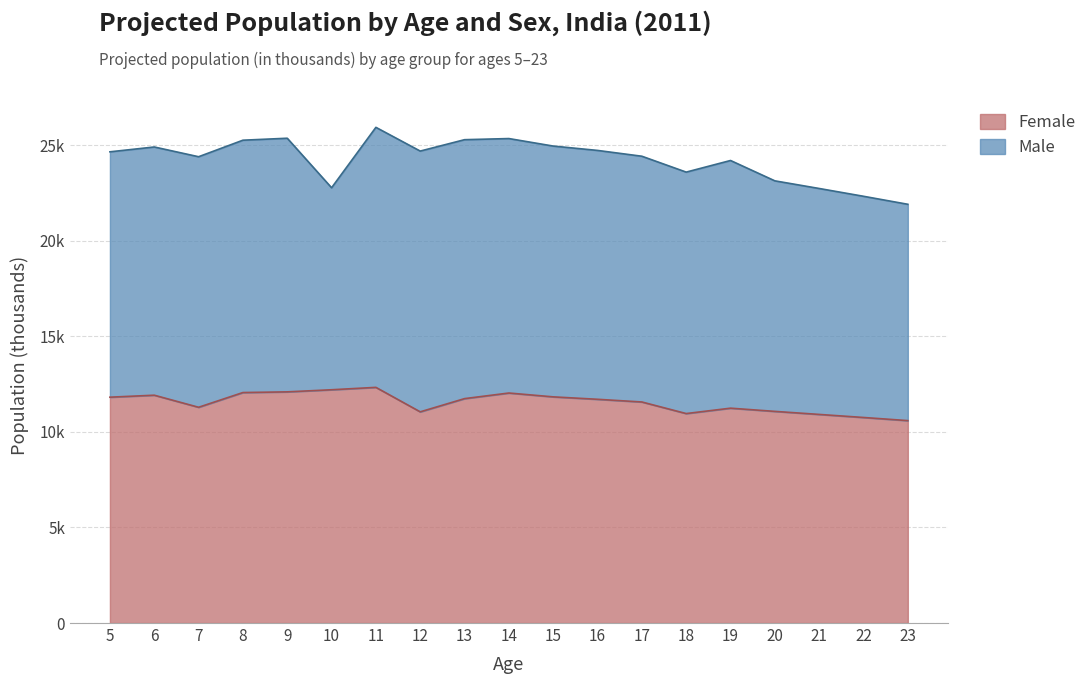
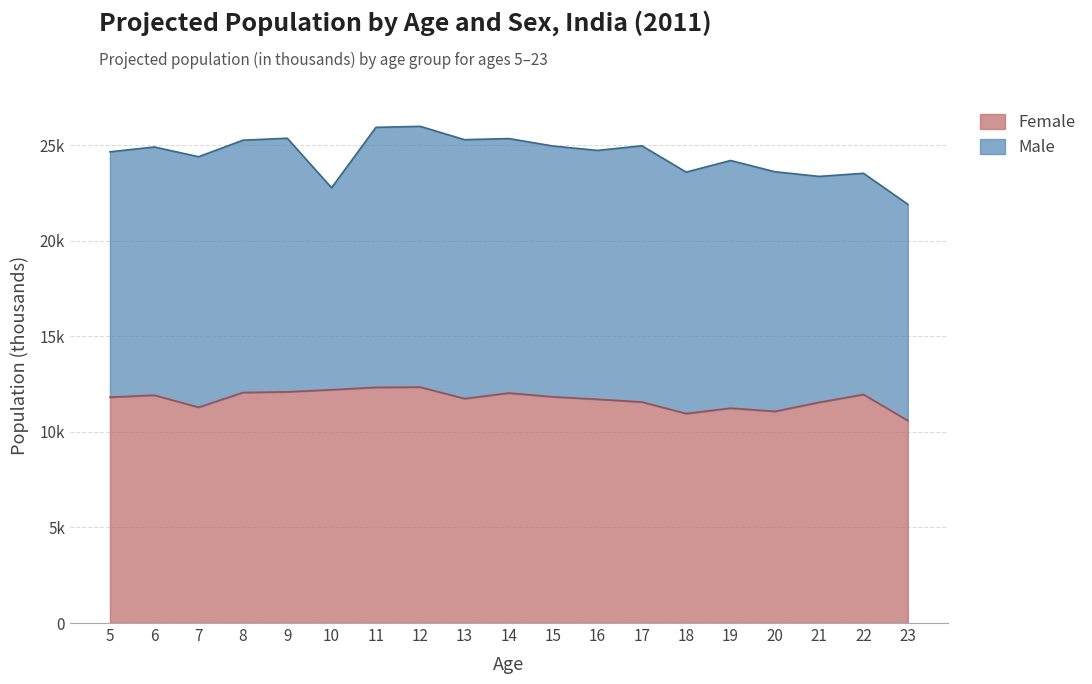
Female, 12: 11100 -> 12300
Male, 17: 12900 -> 13400
Male, 20: 12100 -> 12500
Female, 21: 10900 -> 11500
Female, 22: 10800 -> 12000
